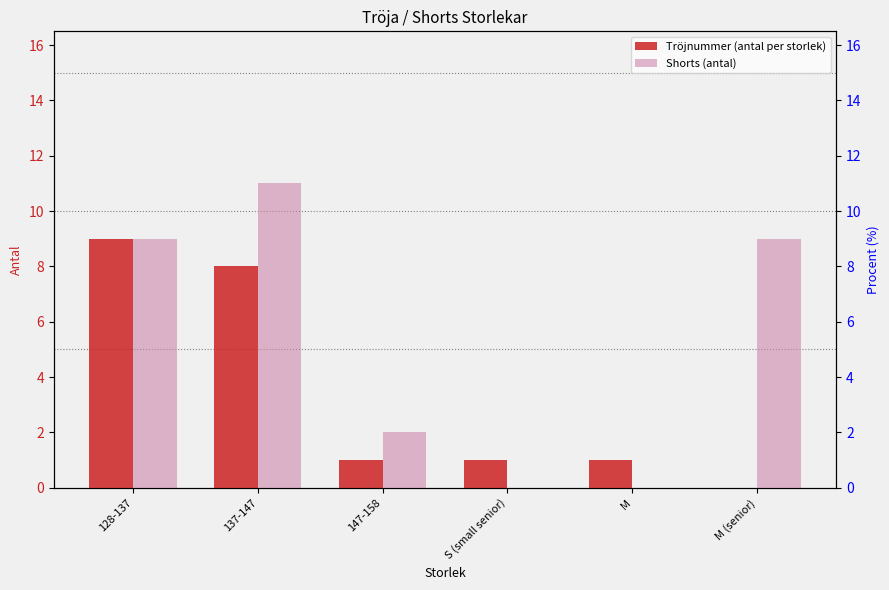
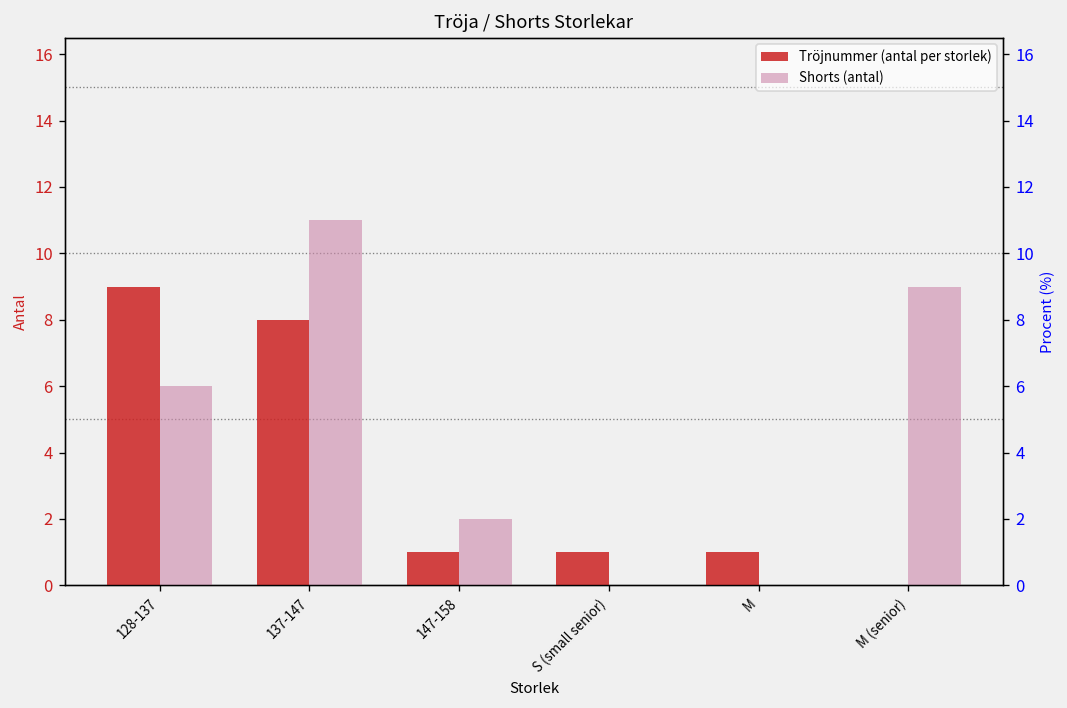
Shorts (antal), 128-137: 9 -> 6
